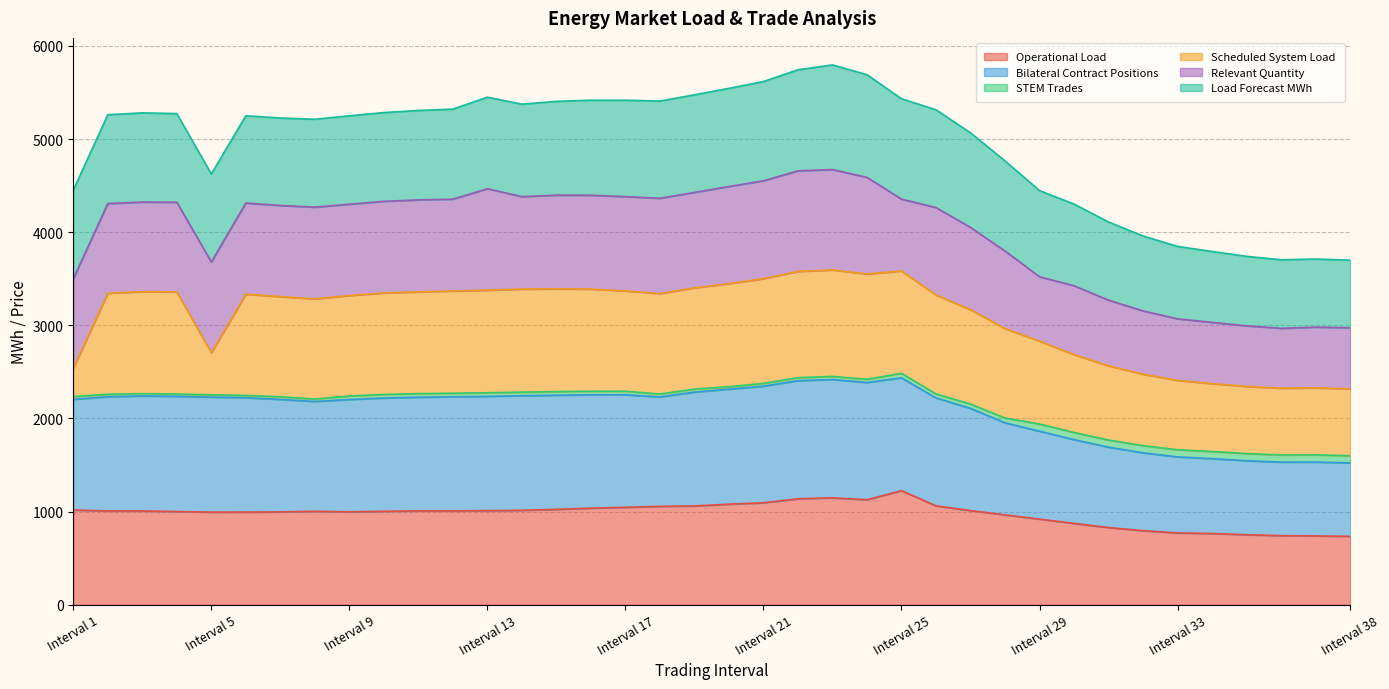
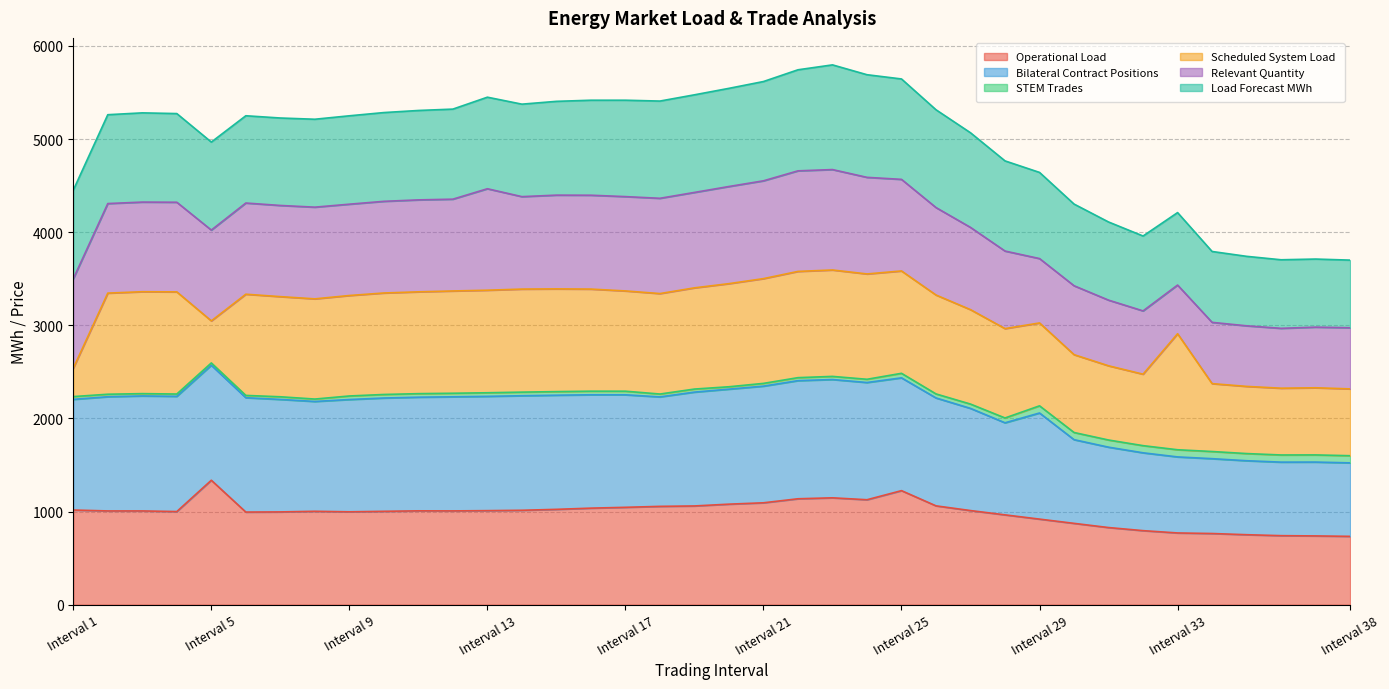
Operational Load, Interval 5: 1000 -> 1300
Relevant Quantity, Interval 25: 800 -> 1000
Bilateral Contract Positions, Interval 29: 900 -> 1100
Scheduled System Load, Interval 33: 700 -> 1200
Relevant Quantity, Interval 33: 700 -> 500
